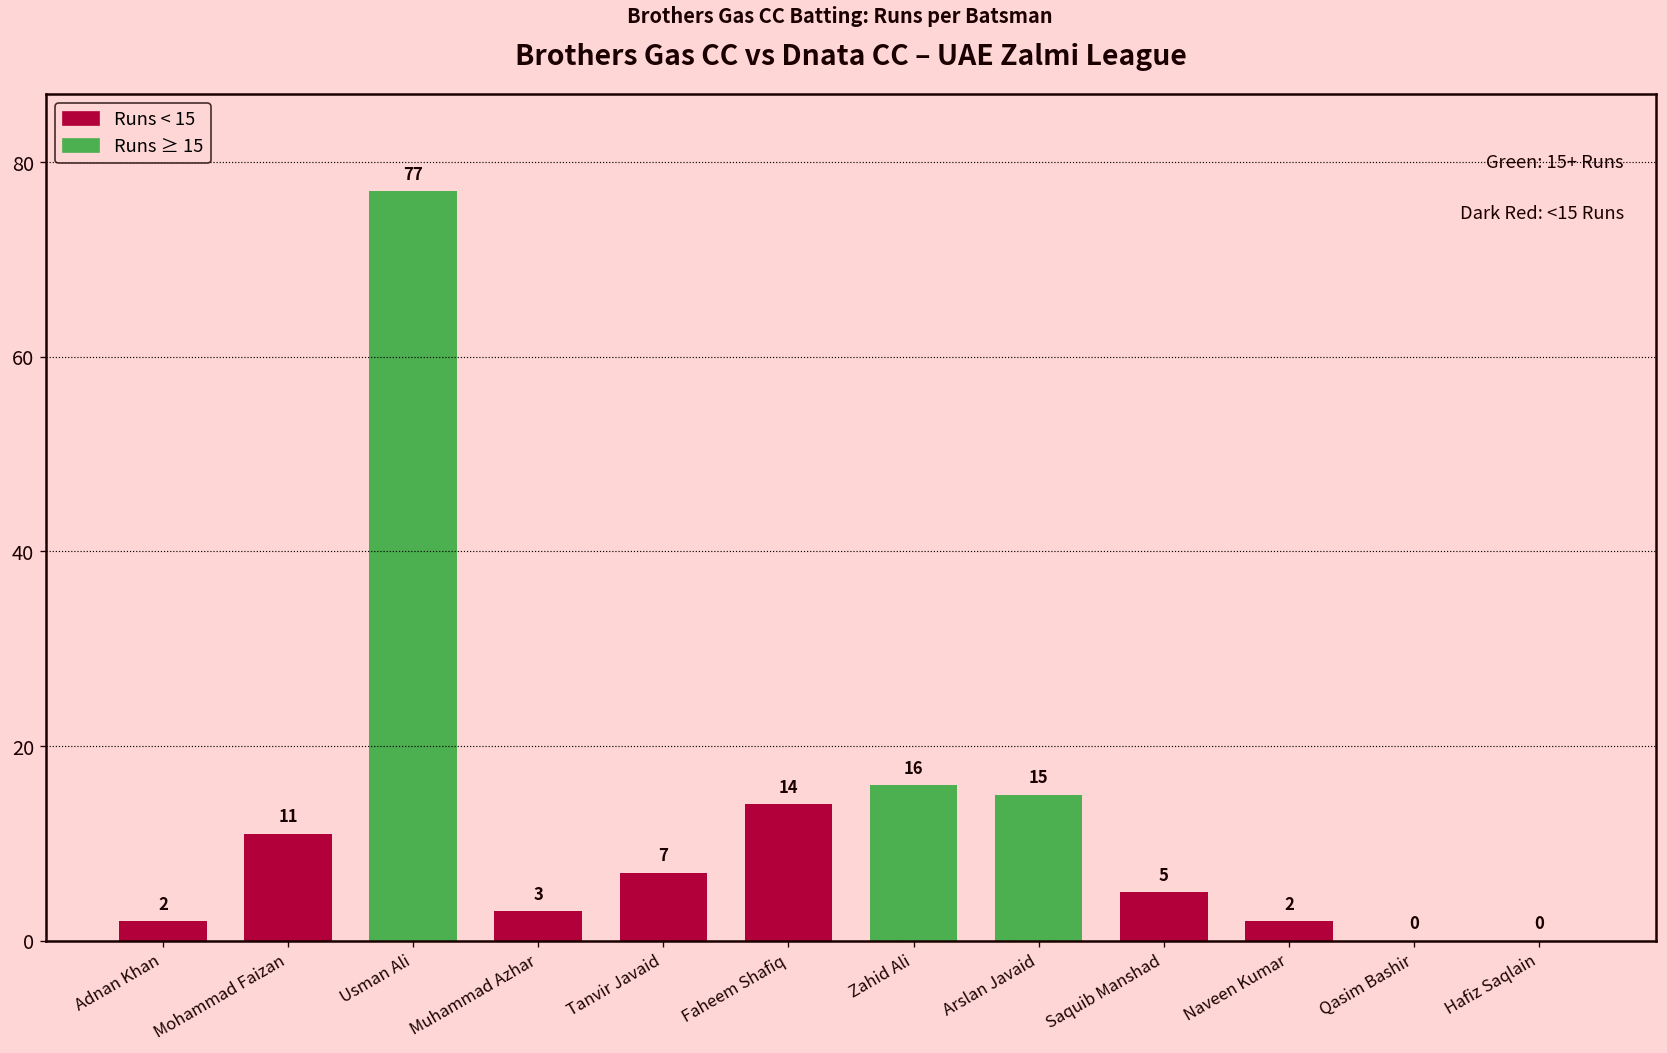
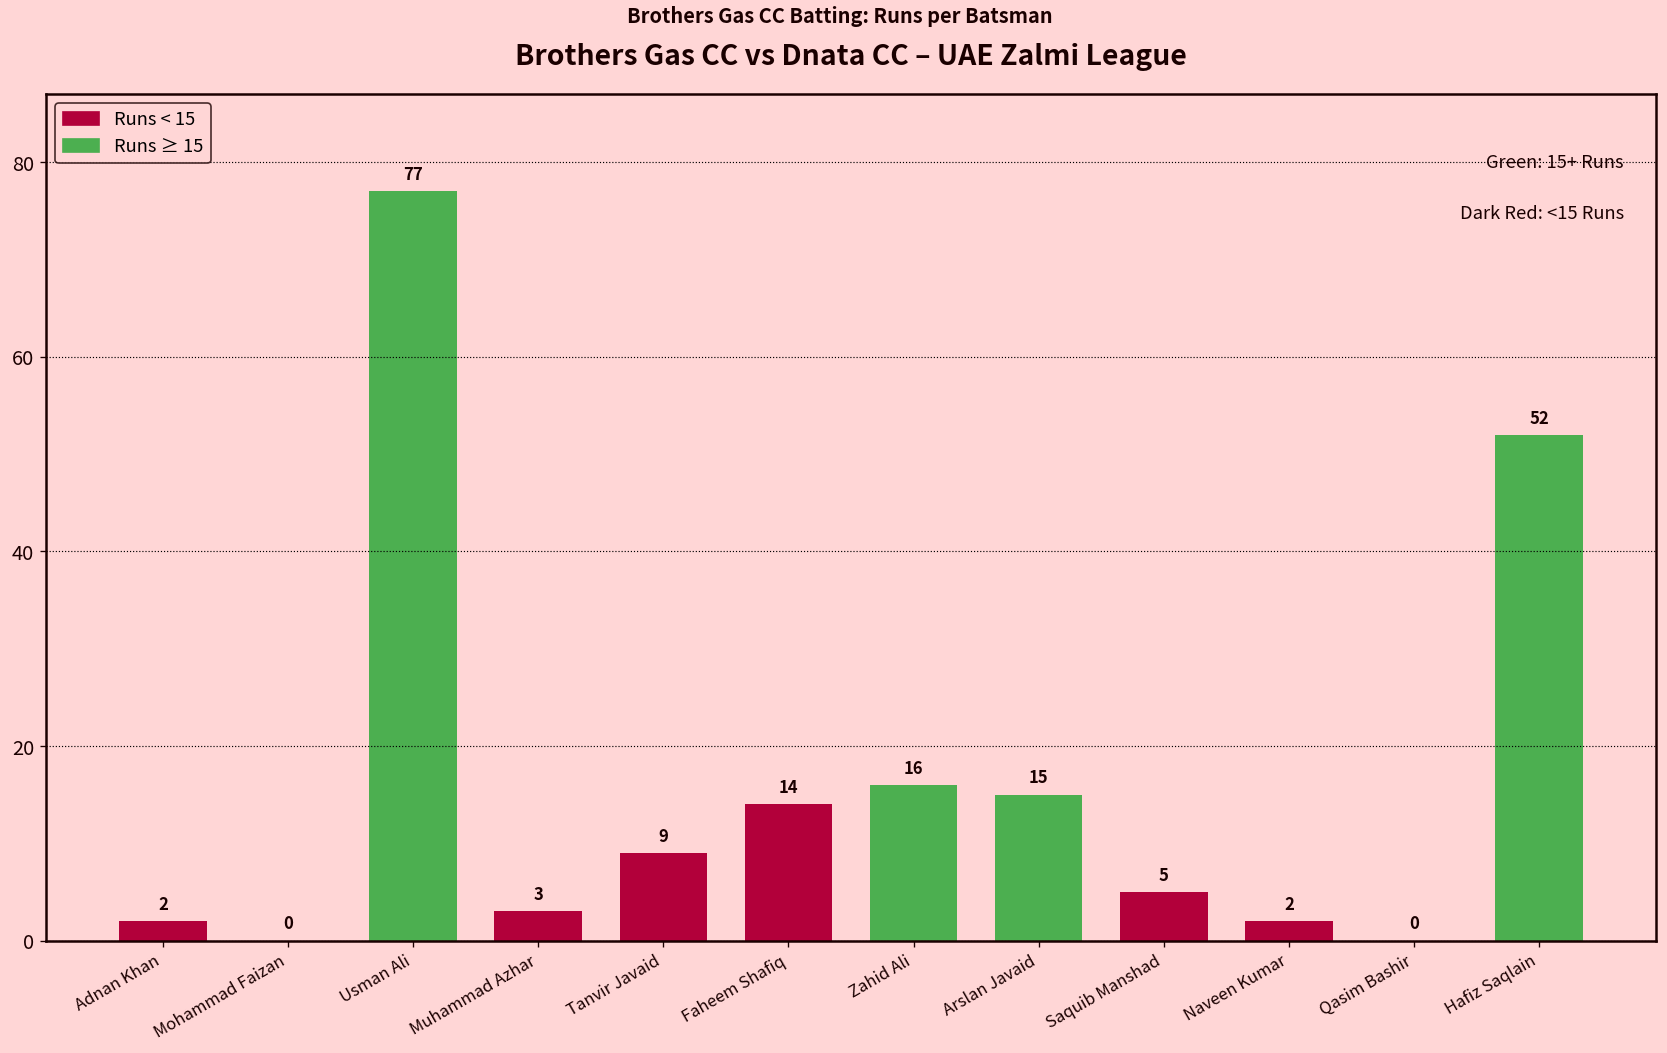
Mohammad Faizan: 11 -> 0
Tanvir Javaid: 7 -> 9
Hafiz Saqlain: 0 -> 52
